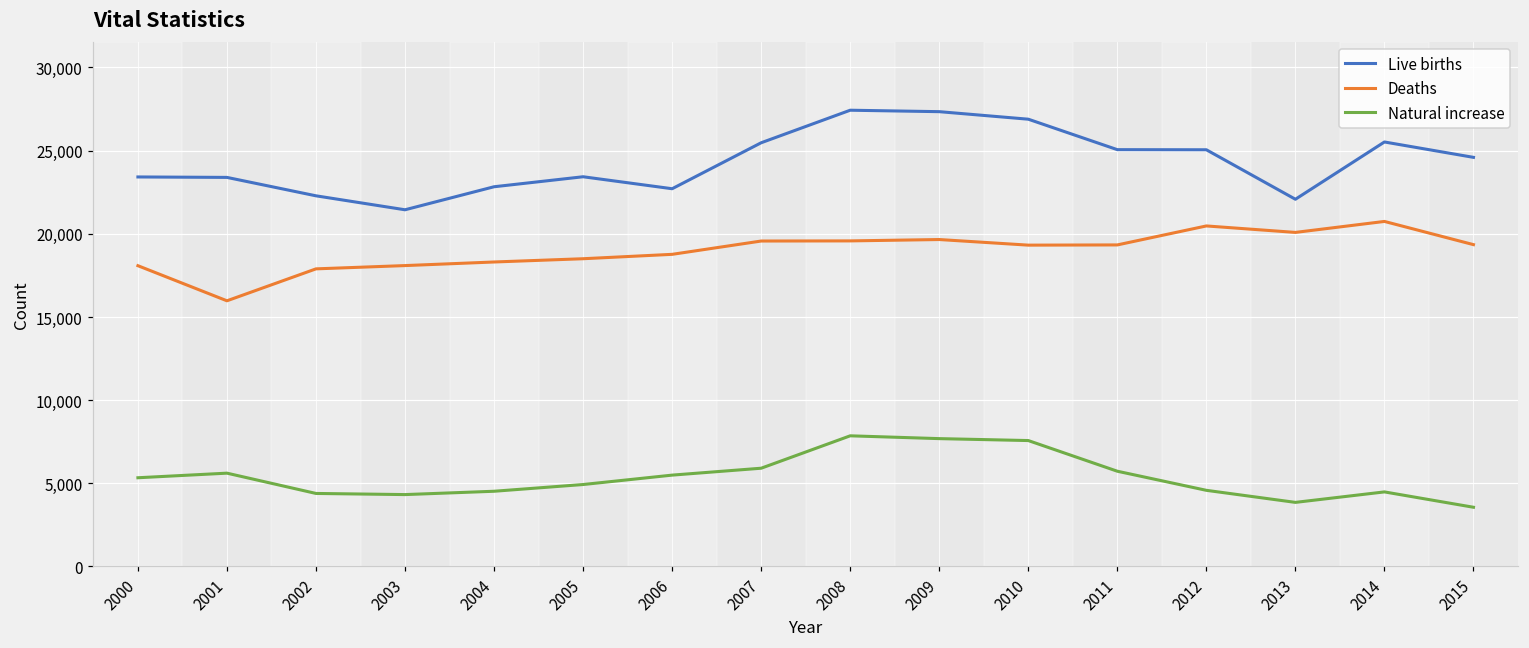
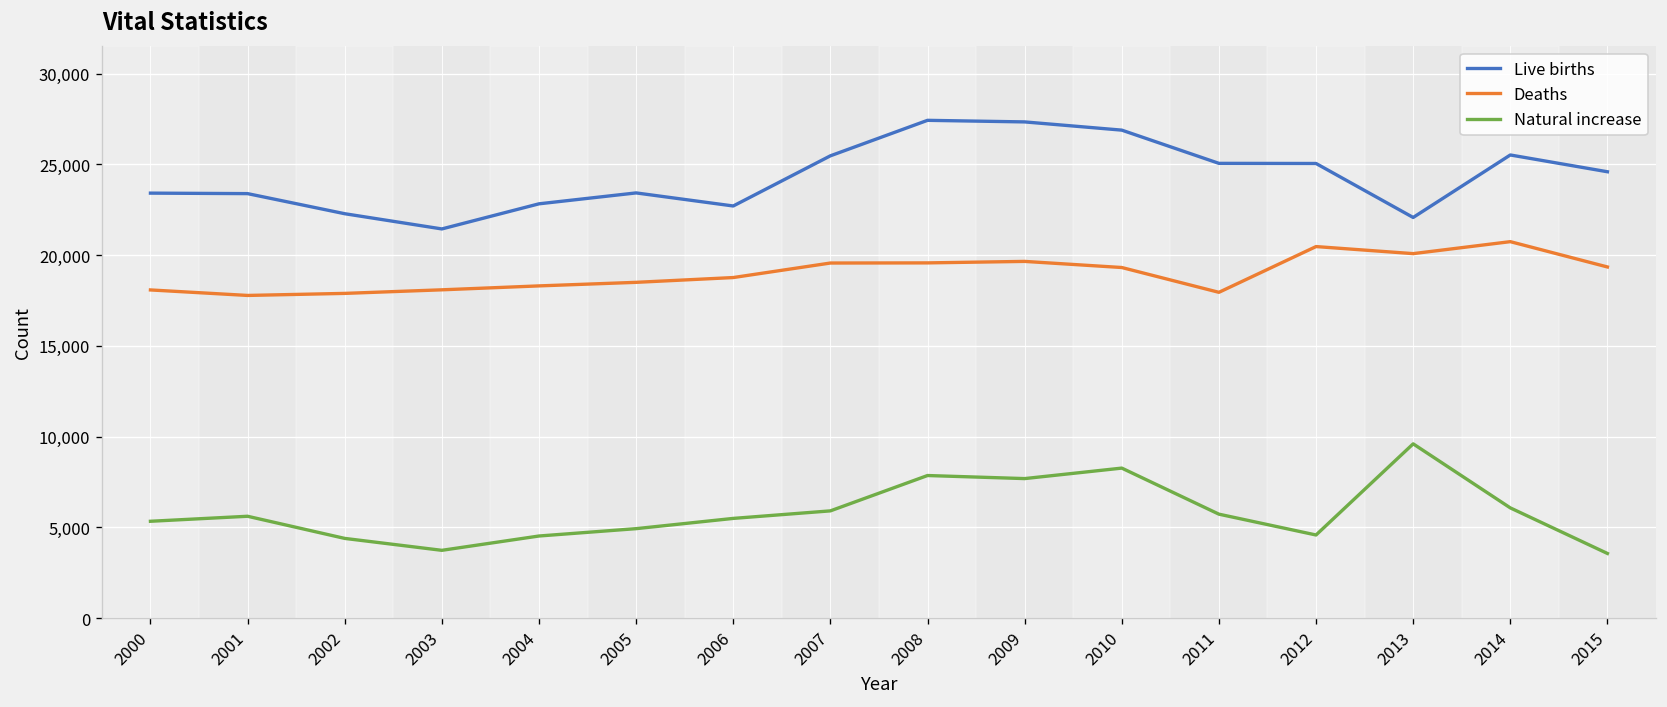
Deaths, 2001: 16,000 -> 17,800
Natural increase, 2003: 4,300 -> 3,700
Natural increase, 2010: 7,600 -> 8,300
Deaths, 2011: 19,300 -> 18,000
Natural increase, 2013: 3,900 -> 9,600
Natural increase, 2014: 4,500 -> 6,100
